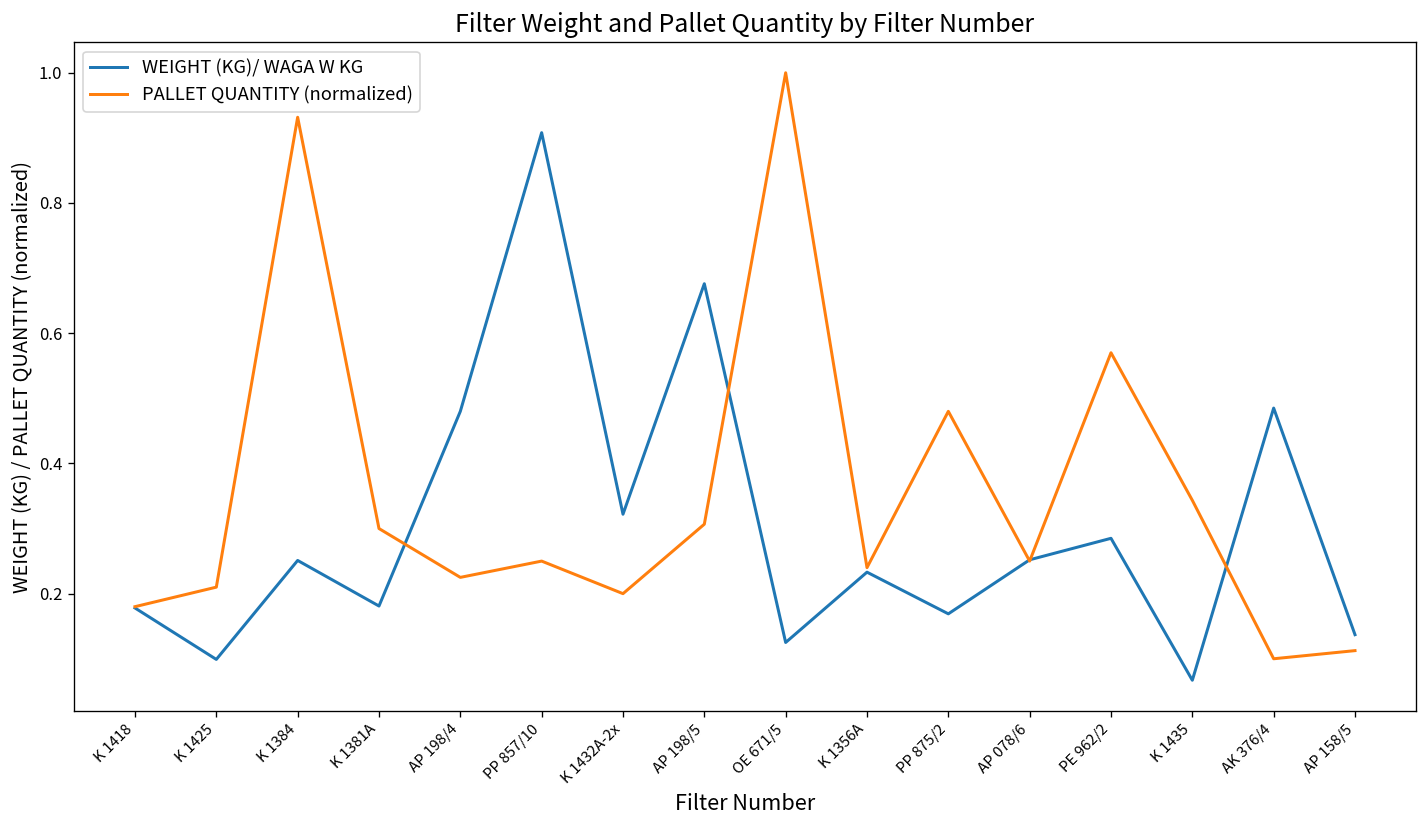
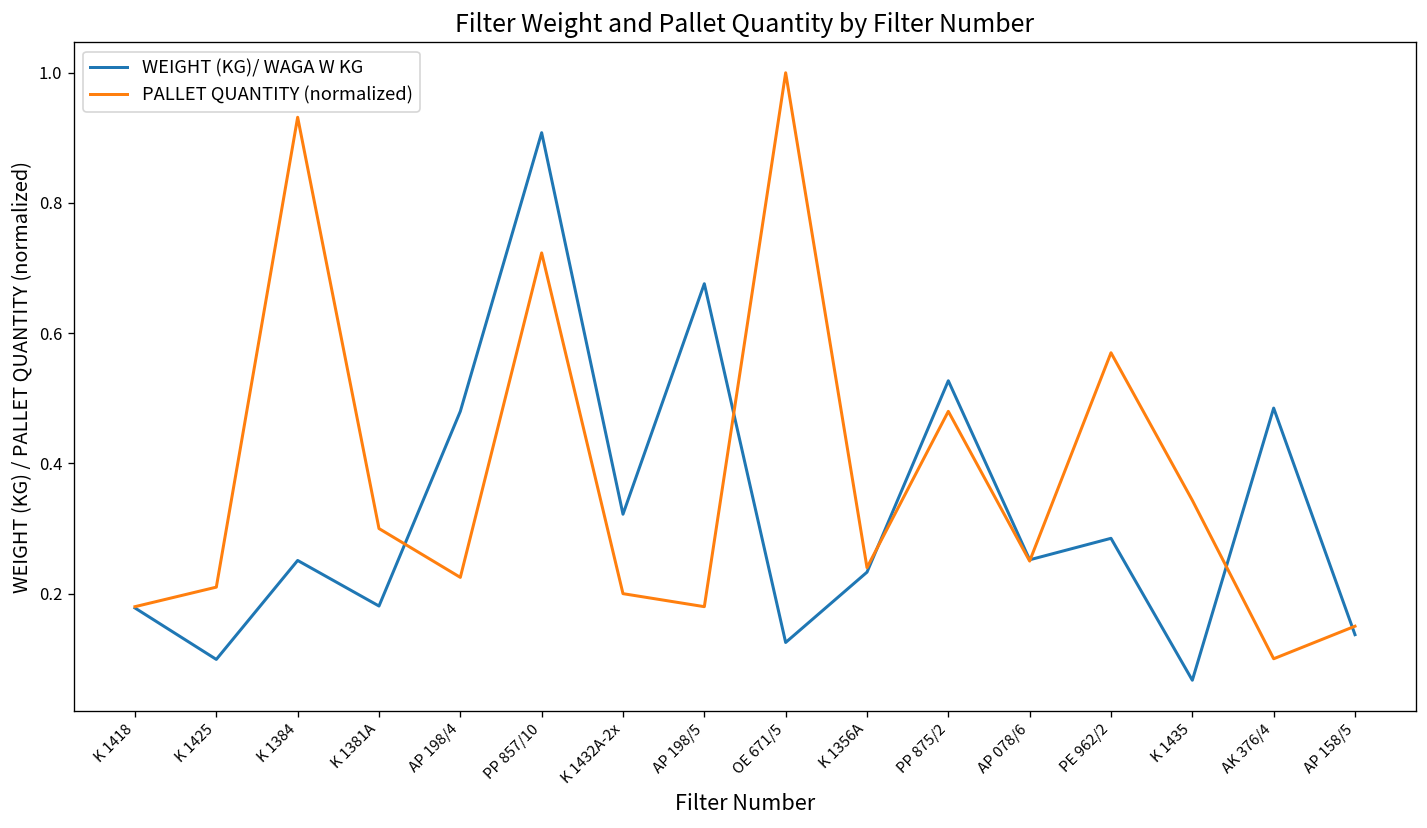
PALLET QUANTITY (normalized), PP 857/10: 0.25 -> 0.72
PALLET QUANTITY (normalized), AP 198/5: 0.31 -> 0.18
WEIGHT (KG)/ WAGA W KG, PP 875/2: 0.17 -> 0.53
PALLET QUANTITY (normalized), AP 158/5: 0.11 -> 0.15
